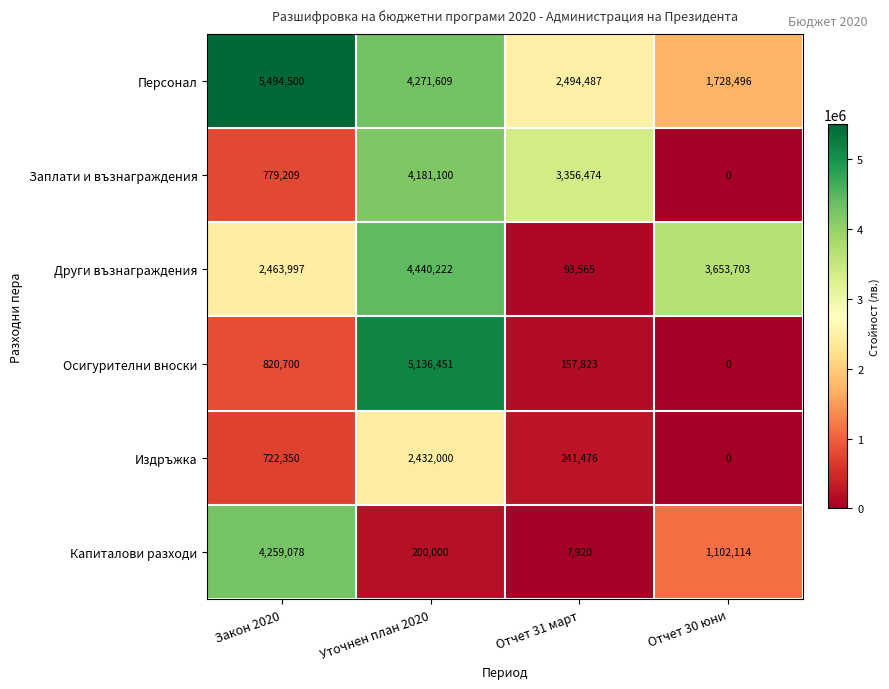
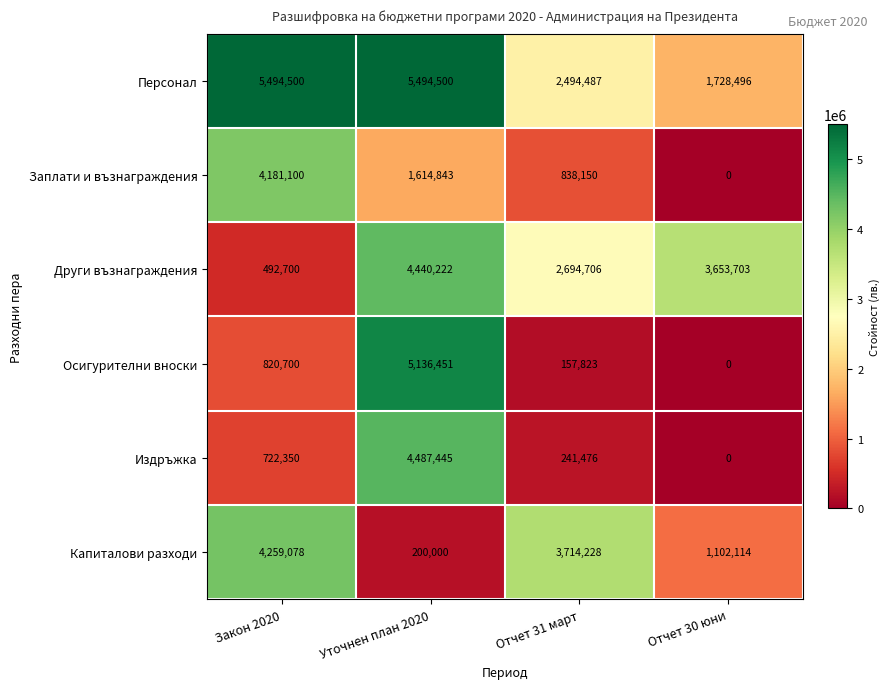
Персонал, Уточнен план 2020: 4,271,609 -> 5,494,500
Заплати и възнаграждения, Закон 2020: 779,209 -> 4,181,100
Заплати и възнаграждения, Уточнен план 2020: 4,181,100 -> 1,614,843
Заплати и възнаграждения, Отчет 31 март: 3,356,474 -> 838,150
Други възнаграждения, Закон 2020: 2,463,997 -> 492,700
Други възнаграждения, Отчет 31 март: 93,565 -> 2,694,706
Издръжка, Уточнен план 2020: 2,432,000 -> 4,487,445
Капиталови разходи, Отчет 31 март: 7,920 -> 3,714,228
